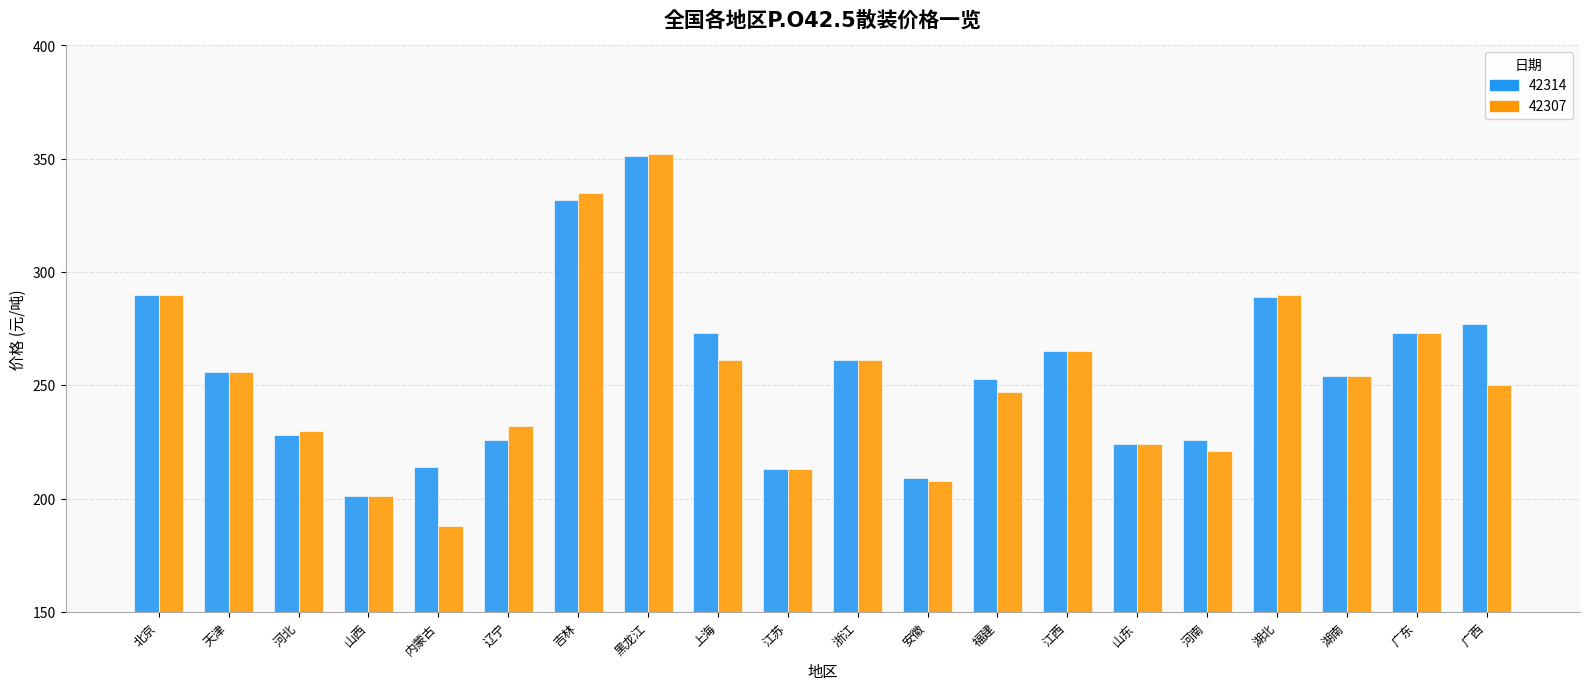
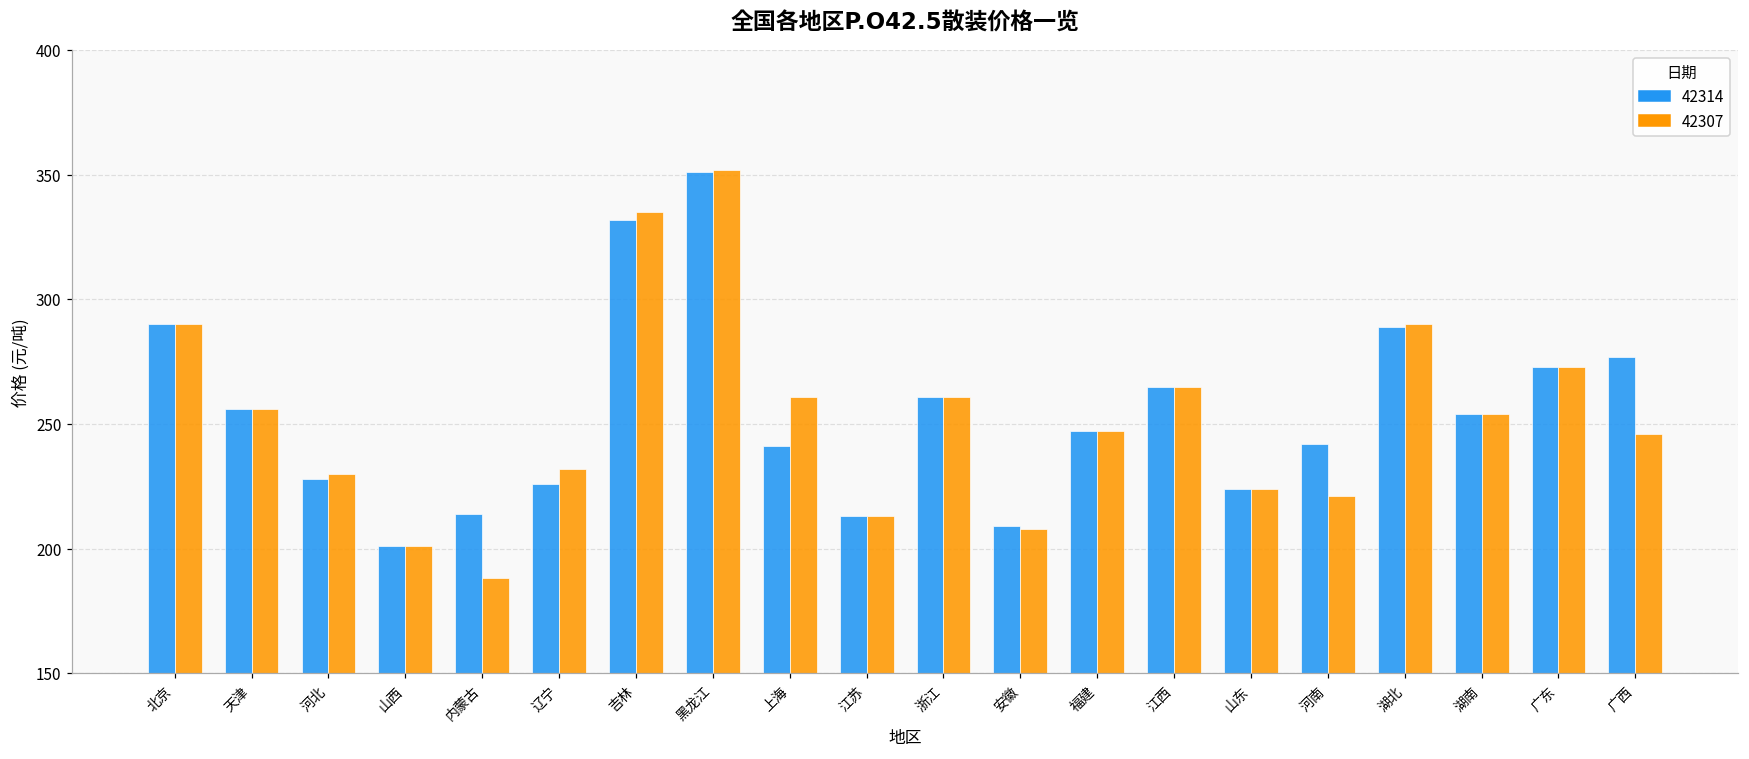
42314, 上海: 273 -> 241
42314, 福建: 253 -> 247
42314, 河南: 226 -> 242
42307, 广西: 250 -> 246
